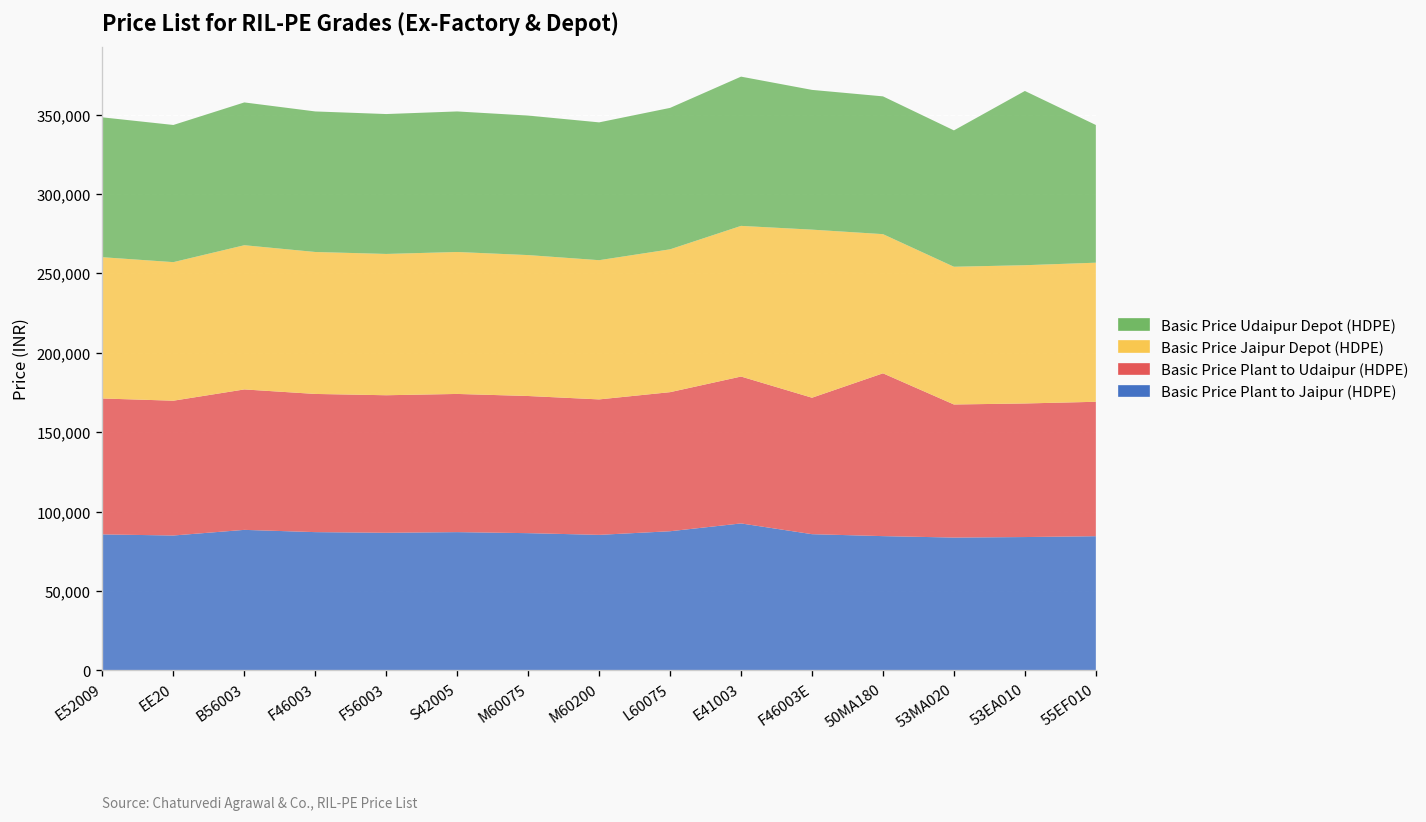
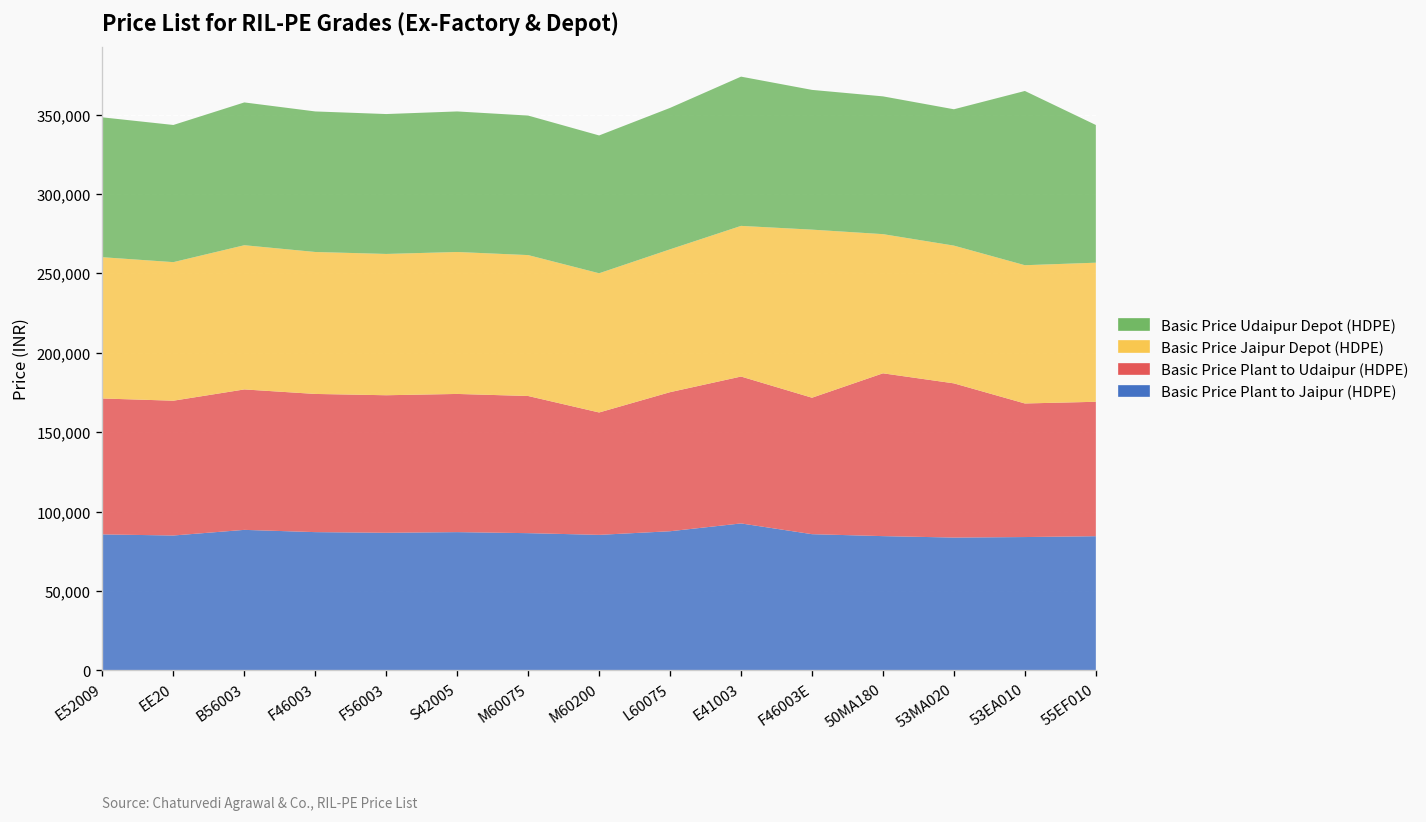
Basic Price Plant to Udaipur (HDPE), M60200: 85,000 -> 77,000
Basic Price Plant to Udaipur (HDPE), 53MA020: 84,000 -> 97,000
